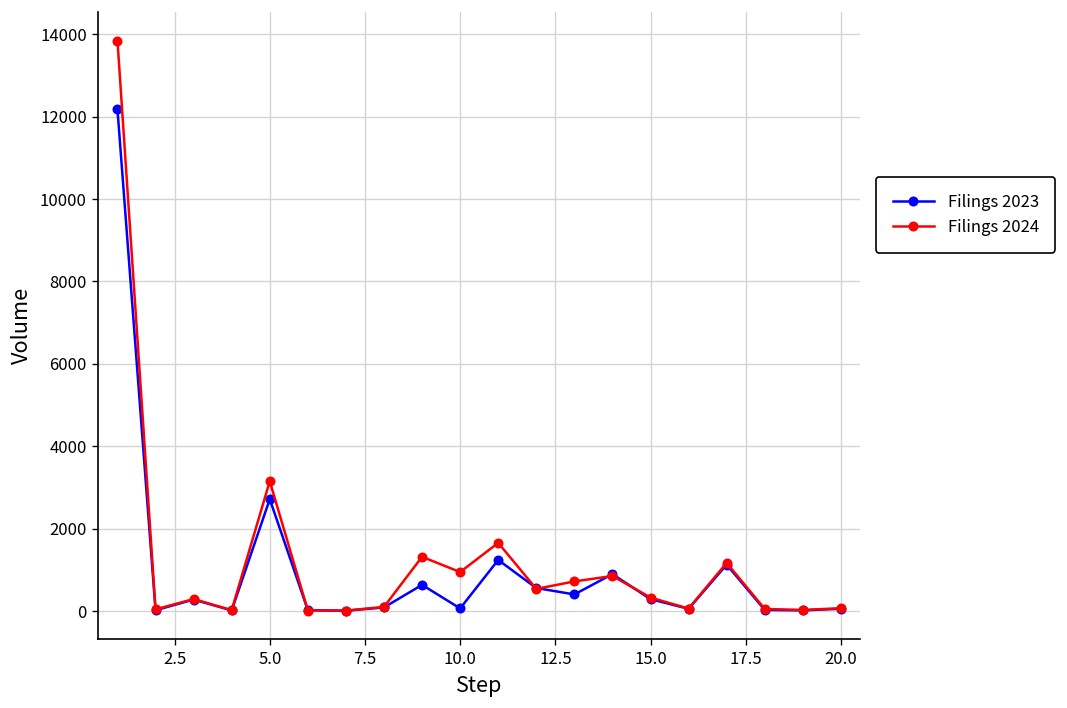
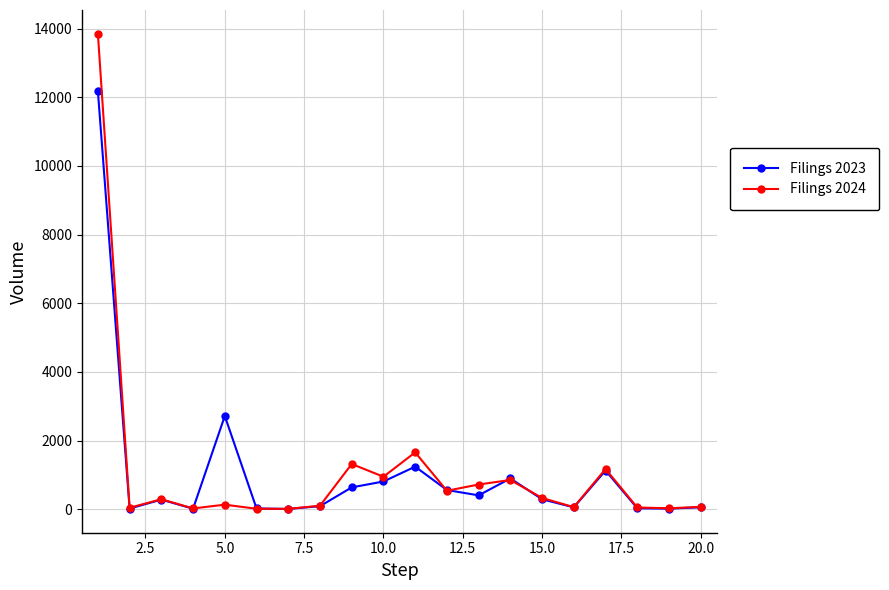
Filings 2024, 5.0: 3200 -> 100
Filings 2023, 10.0: 100 -> 800
